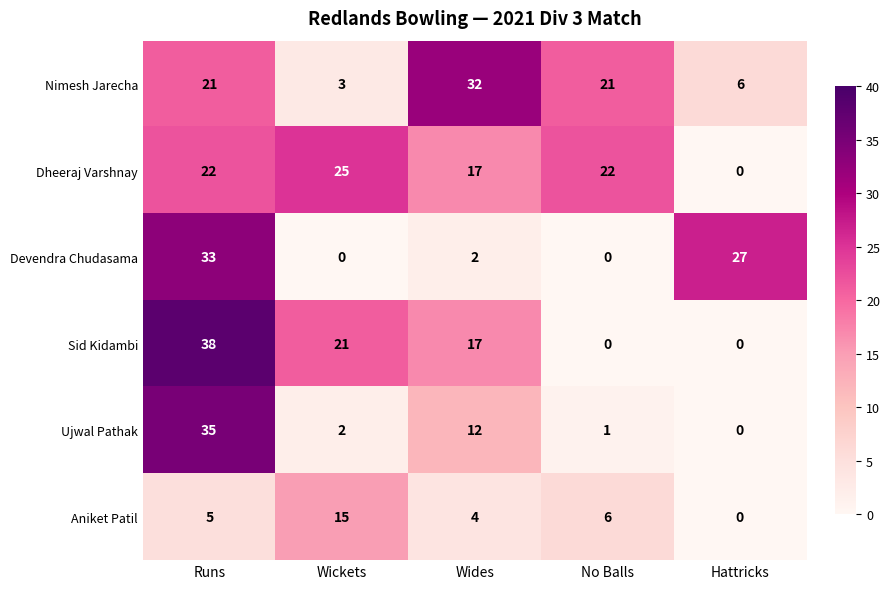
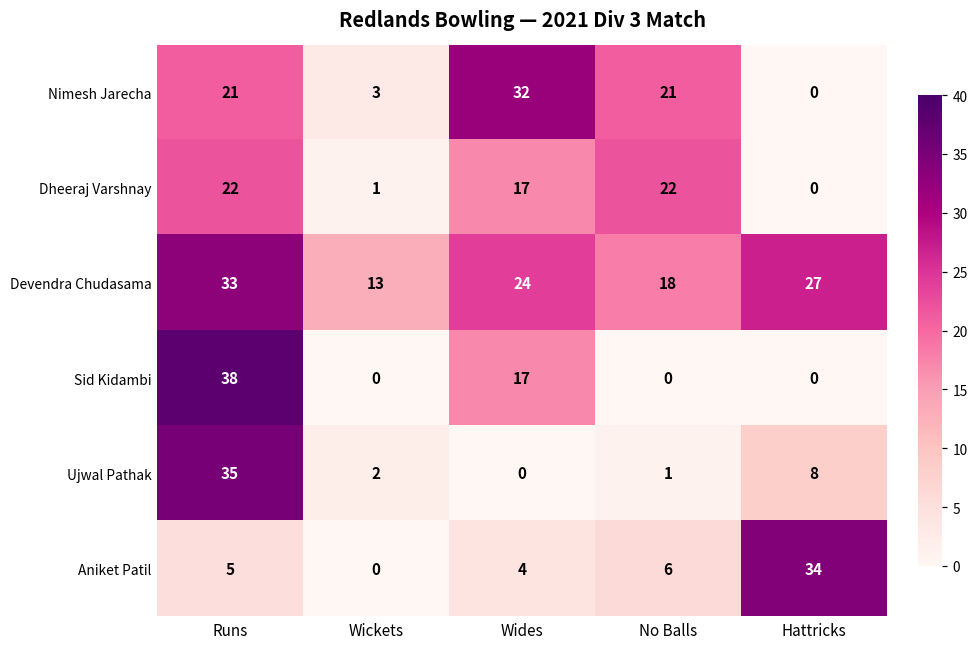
Nimesh Jarecha, Hattricks: 6 -> 0
Dheeraj Varshnay, Wickets: 25 -> 1
Devendra Chudasama, Wickets: 0 -> 13
Devendra Chudasama, Wides: 2 -> 24
Devendra Chudasama, No Balls: 0 -> 18
Sid Kidambi, Wickets: 21 -> 0
Ujwal Pathak, Wides: 12 -> 0
Ujwal Pathak, Hattricks: 0 -> 8
Aniket Patil, Wickets: 15 -> 0
Aniket Patil, Hattricks: 0 -> 34
